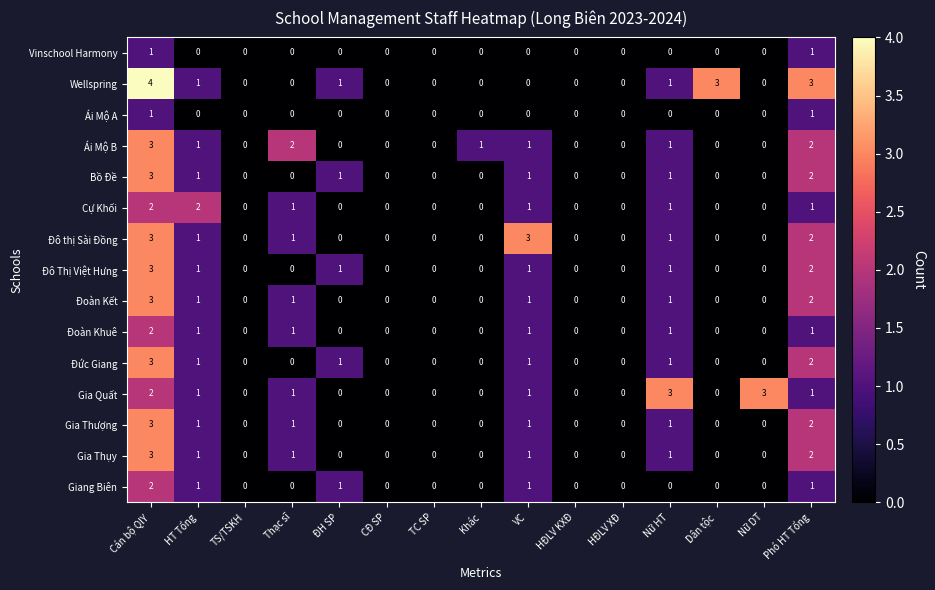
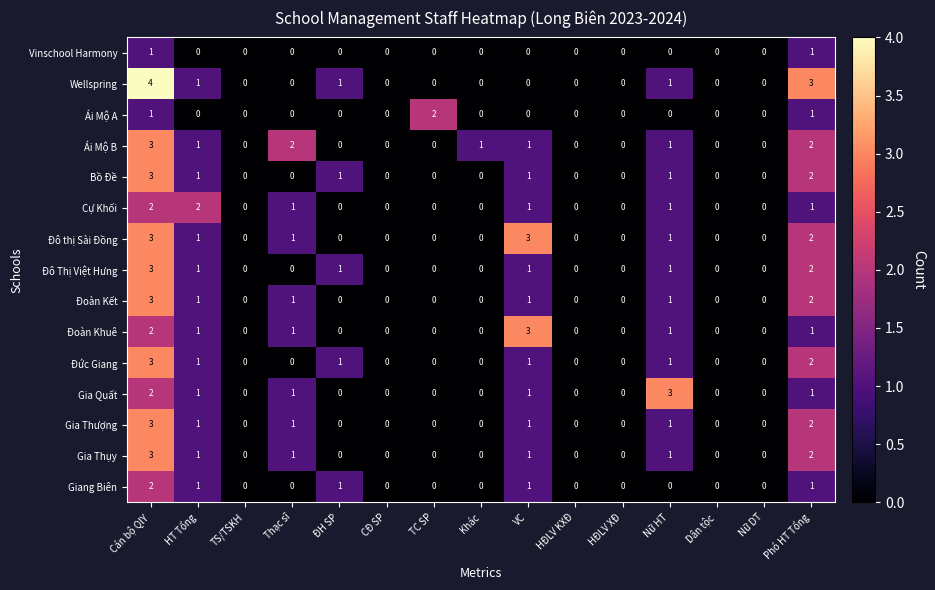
Wellspring, Dân tộc: 3 -> 0
Ái Mộ A, TC SP: 0 -> 2
Đoàn Khuê, VC: 1 -> 3
Gia Quất, Nữ DT: 3 -> 0
